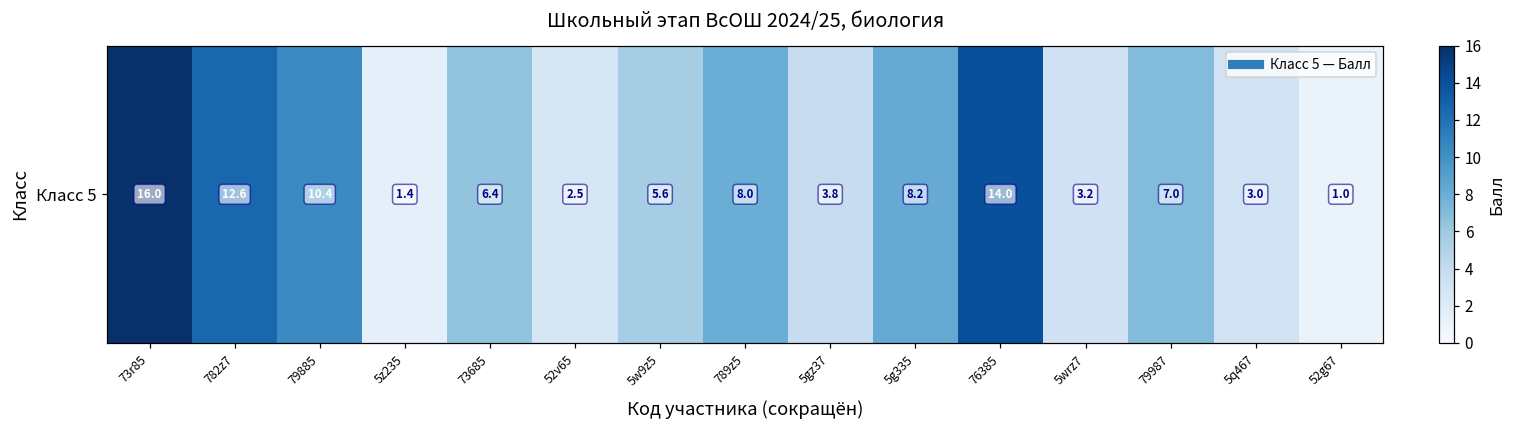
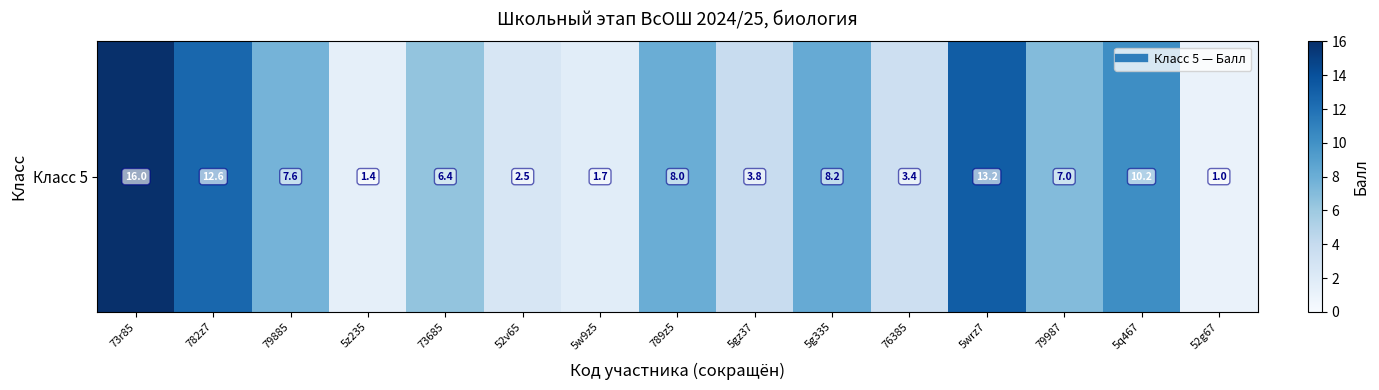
Класс 5, 79885: 10.4 -> 7.6
Класс 5, 5w9z5: 5.6 -> 1.7
Класс 5, 76385: 14.0 -> 3.4
Класс 5, 5wrz7: 3.2 -> 13.2
Класс 5, 5q467: 3.0 -> 10.2
